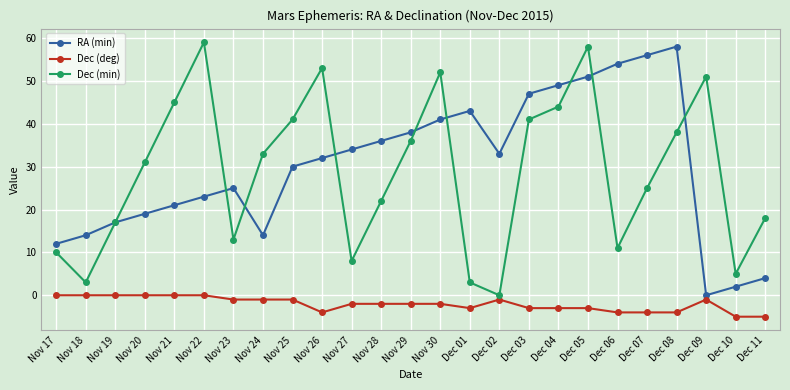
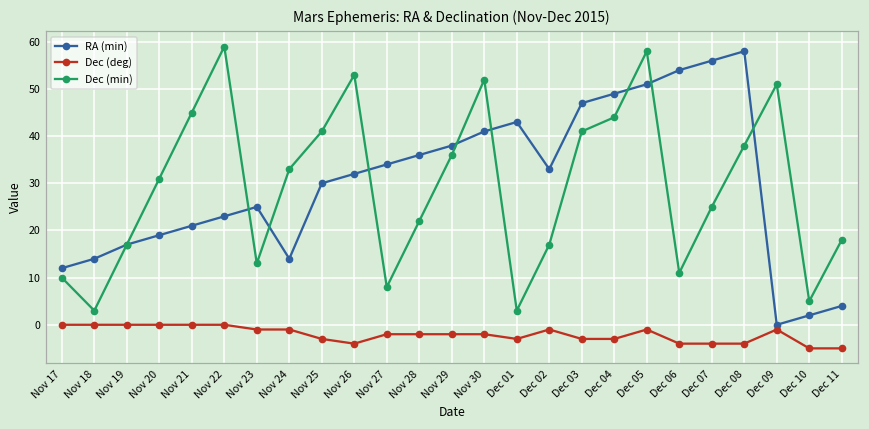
Dec (deg), Nov 25: -1 -> -3
Dec (min), Dec 02: 0 -> 17
Dec (deg), Dec 05: -3 -> -1
